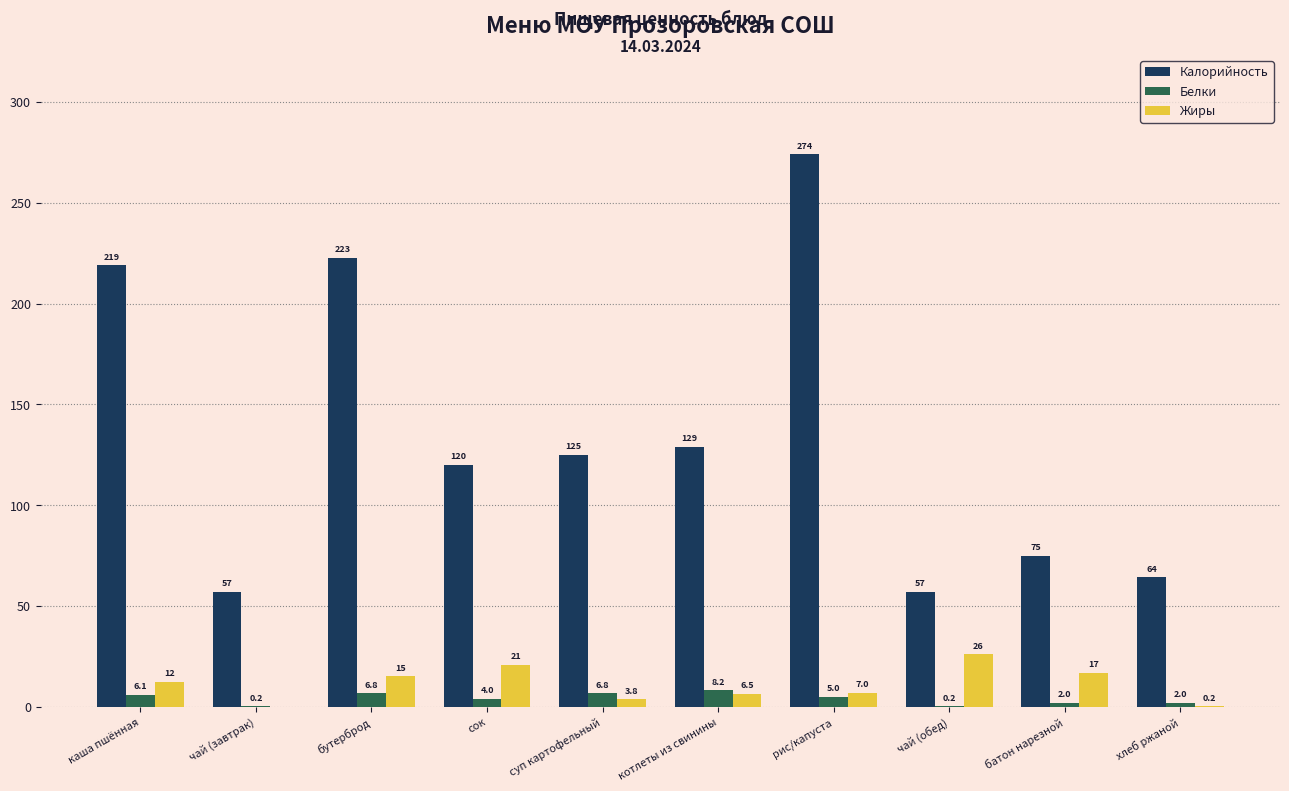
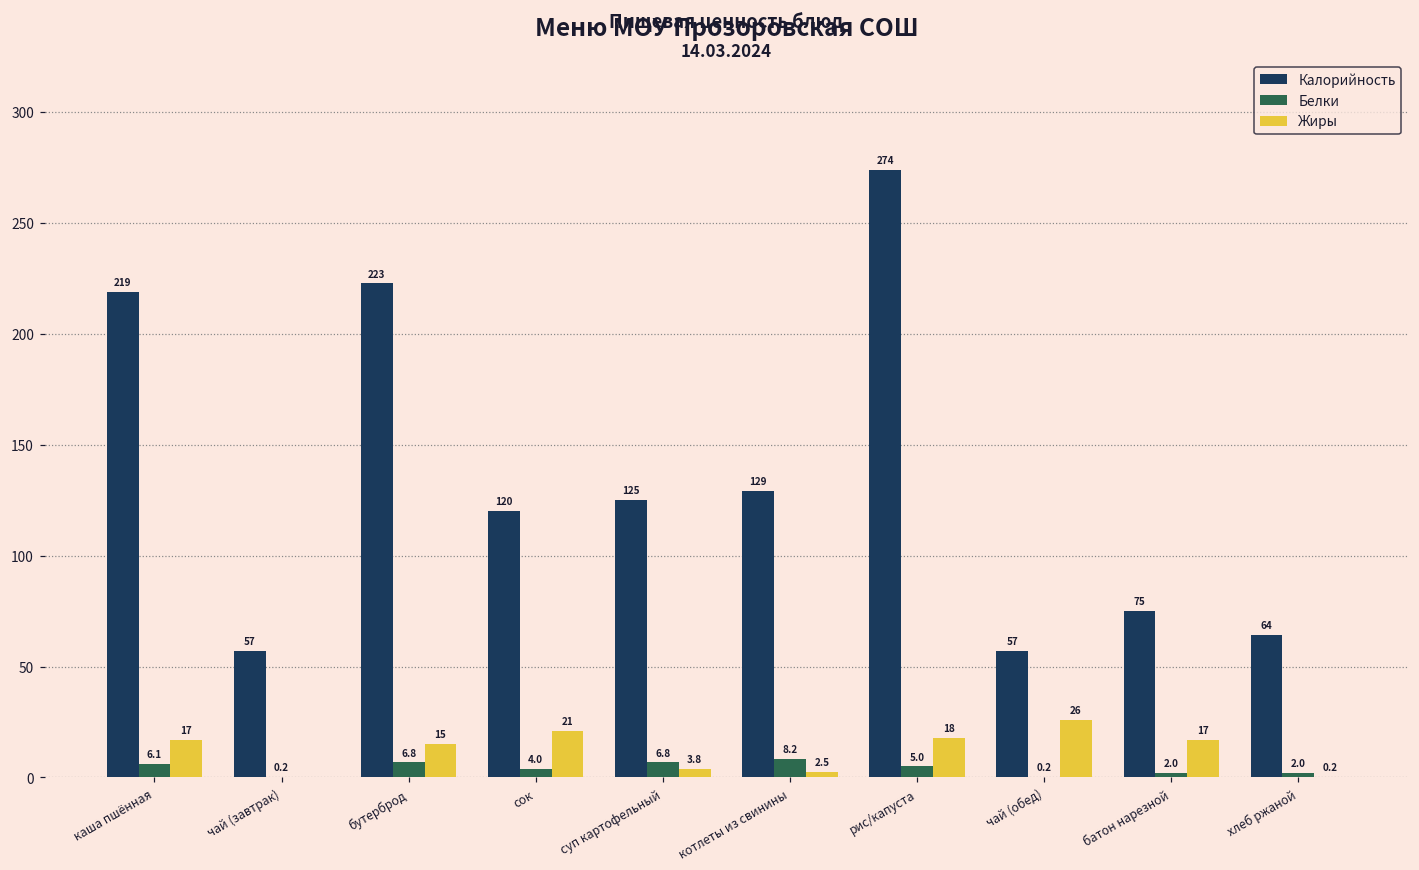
Жиры, каша пшённая: 12 -> 17
Жиры, котлеты из свинины: 6.5 -> 2.5
Жиры, рис/капуста: 7.0 -> 18
